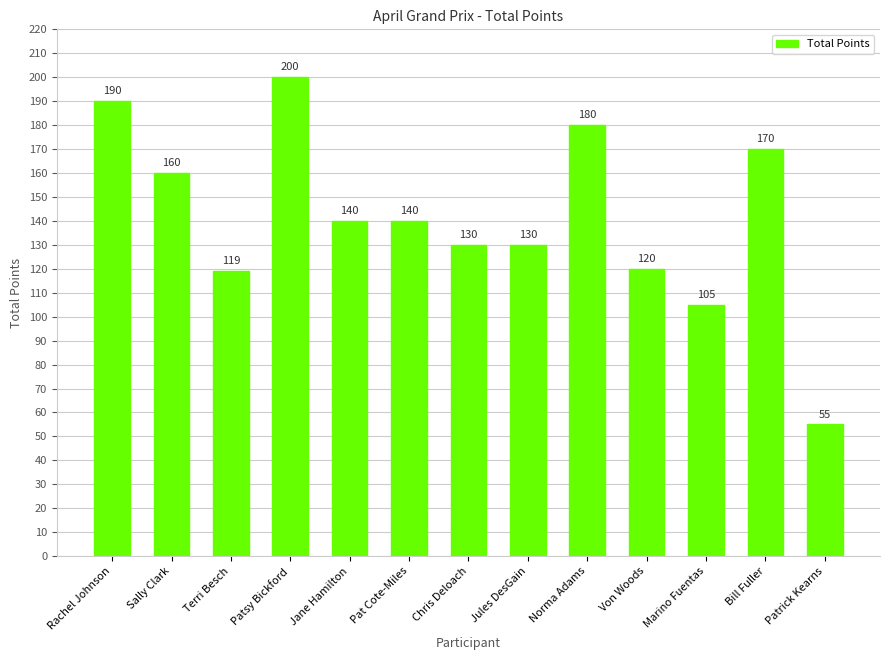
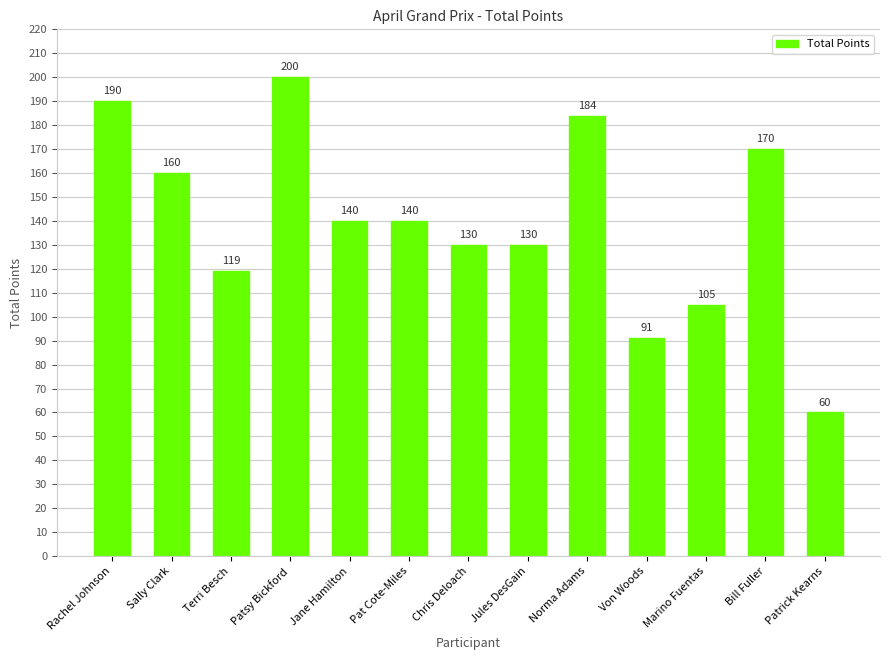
Norma Adams: 180 -> 184
Von Woods: 120 -> 91
Patrick Kearns: 55 -> 60
